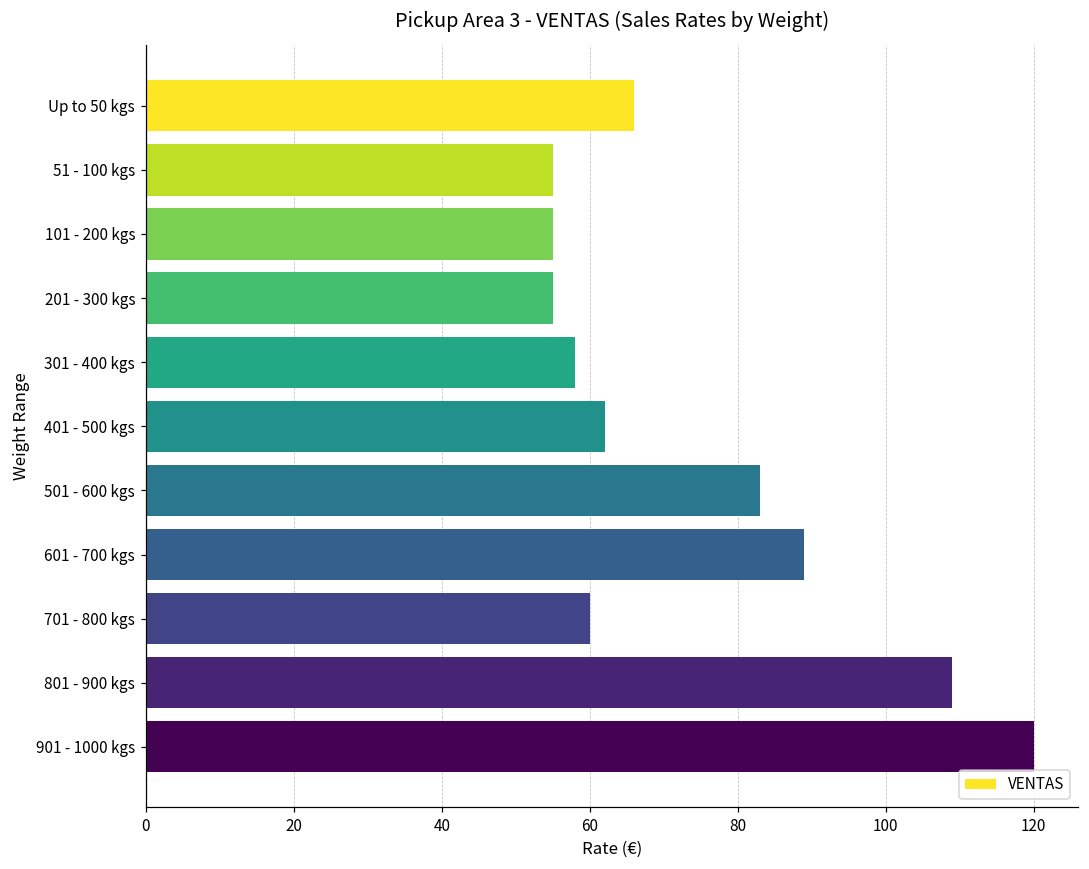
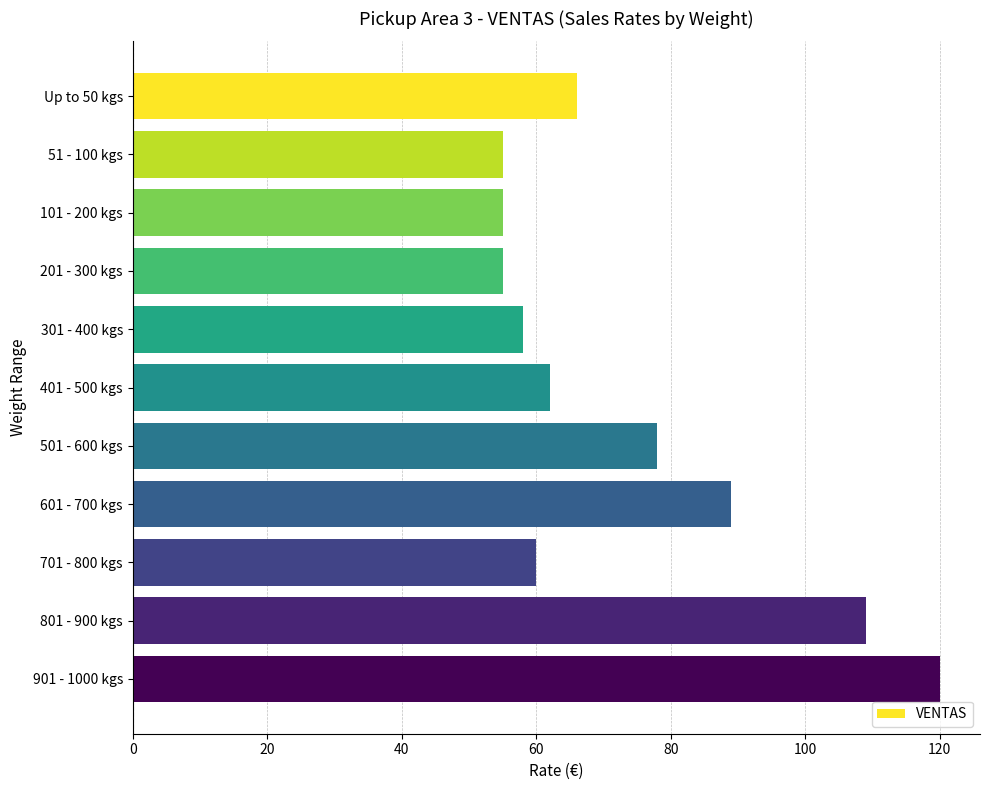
501 - 600 kgs: 83 -> 78
